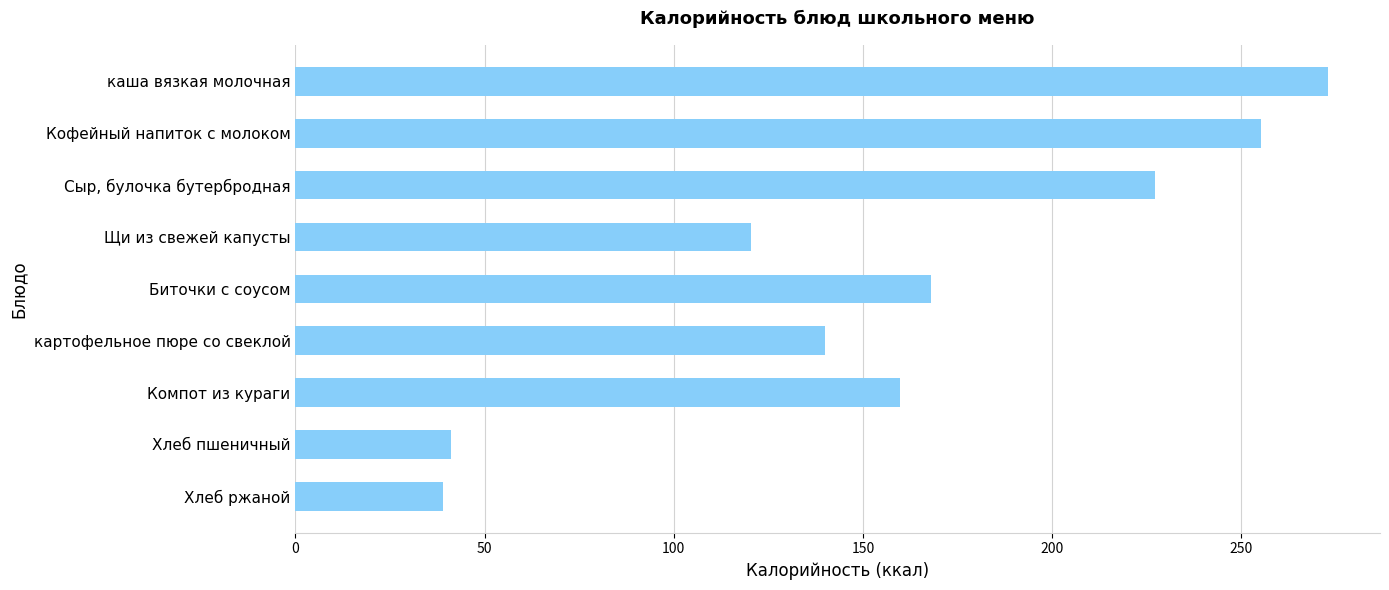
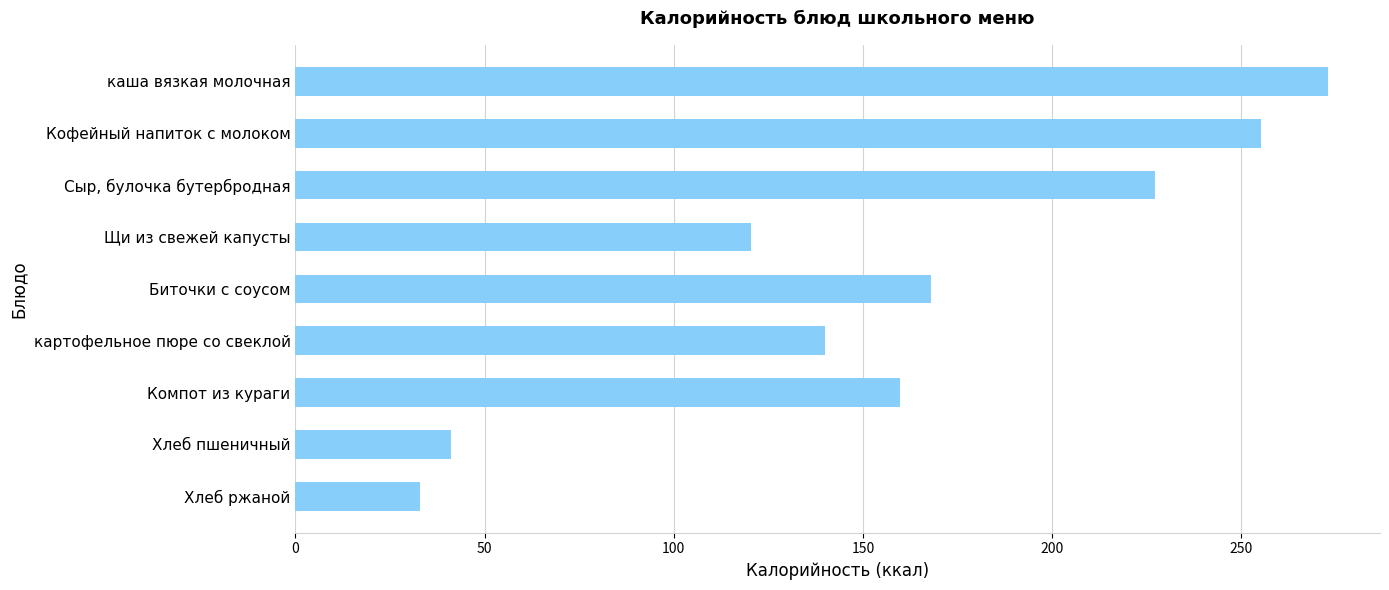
Хлеб ржаной: 39 -> 33
